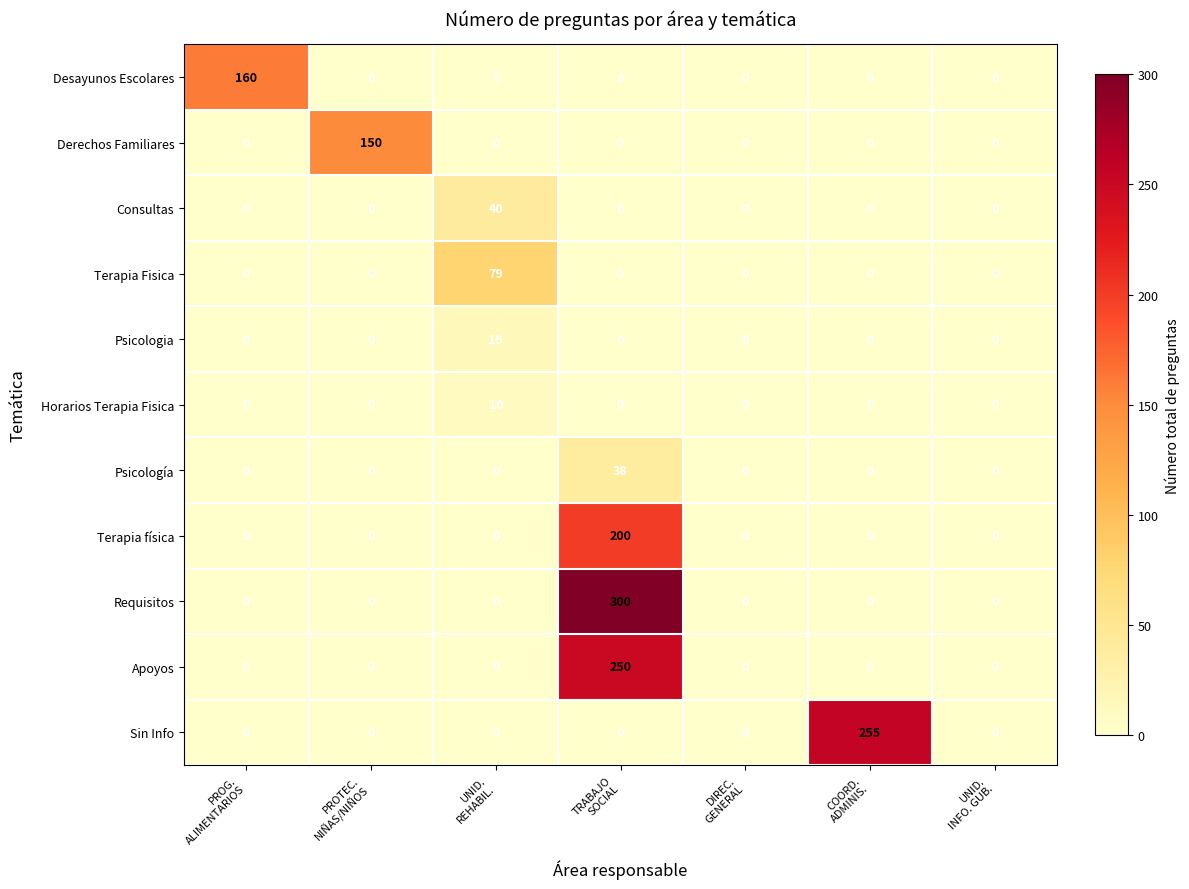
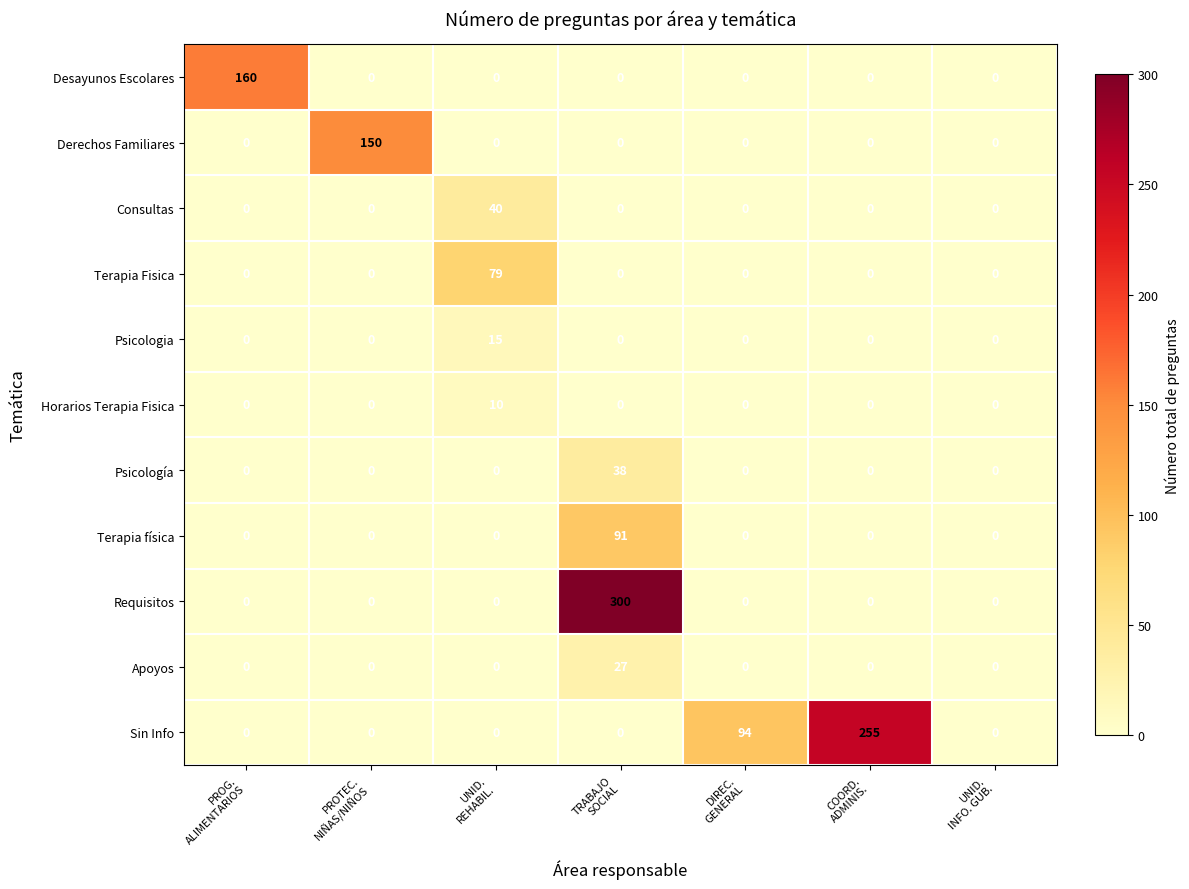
Terapia física, TRABAJO SOCIAL: 200 -> 91
Apoyos, TRABAJO SOCIAL: 250 -> 27
Sin Info, DIREC. GENERAL: 0 -> 94
